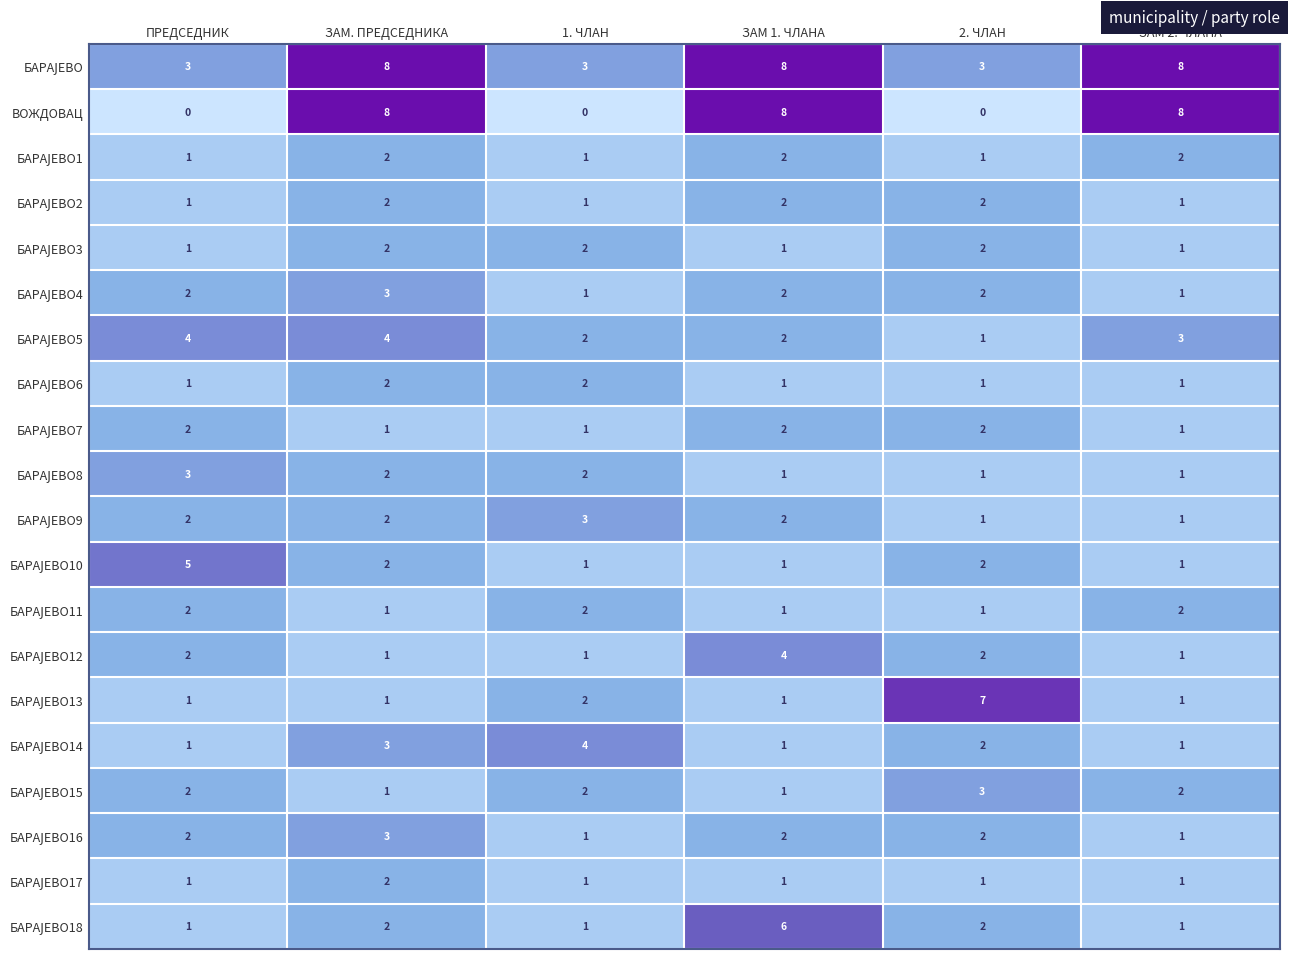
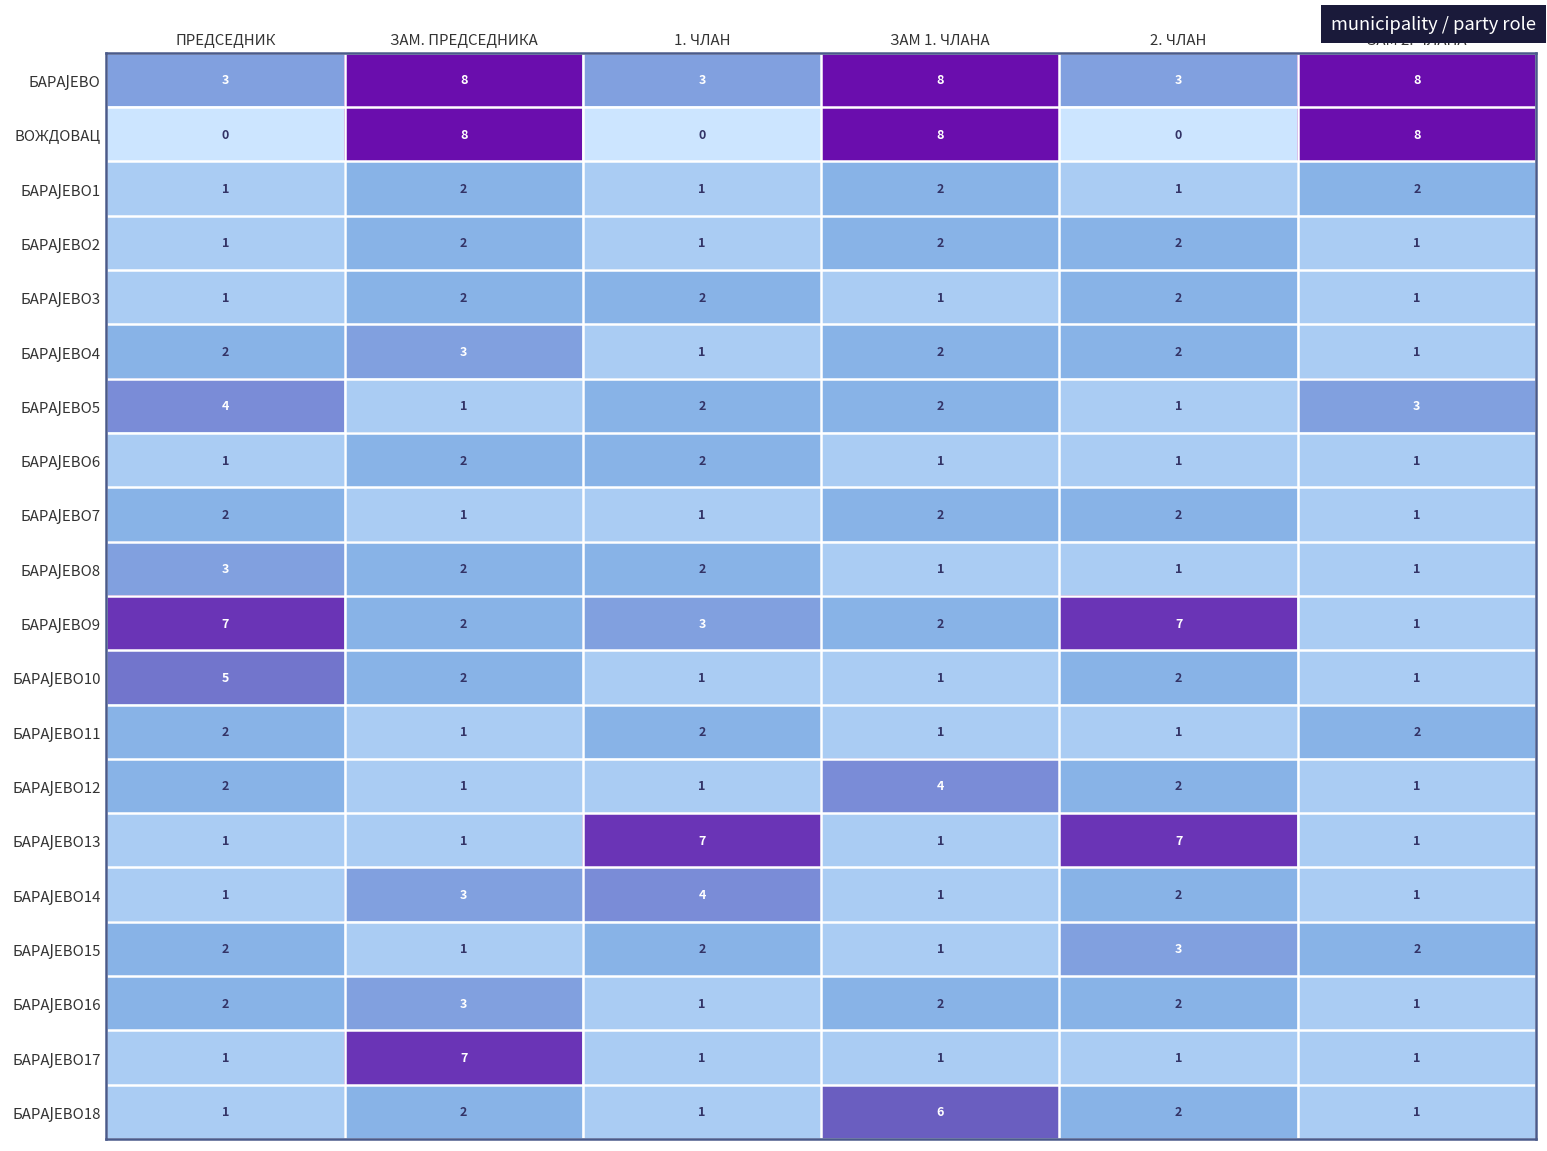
БАРАЈЕВО5, ЗАМ. ПРЕДСЕДНИКА: 4 -> 1
БАРАЈЕВО9, ПРЕДСЕДНИК: 2 -> 7
БАРАЈЕВО9, 2. ЧЛАН: 1 -> 7
БАРАЈЕВО13, 1. ЧЛАН: 2 -> 7
БАРАЈЕВО17, ЗАМ. ПРЕДСЕДНИКА: 2 -> 7
